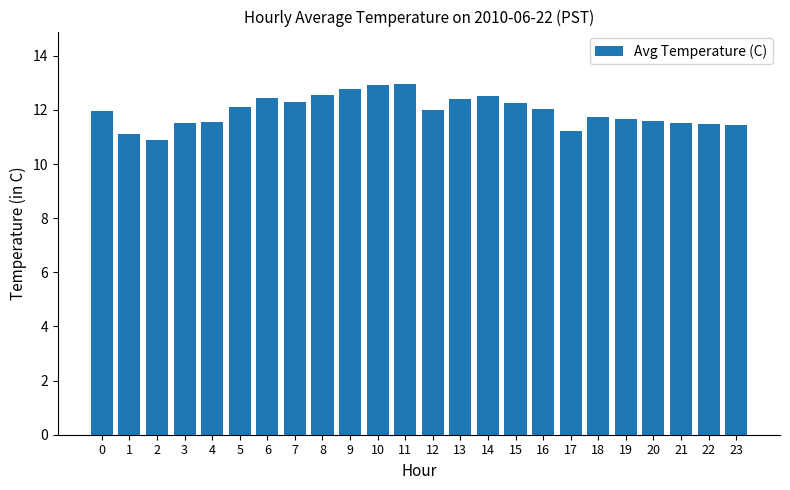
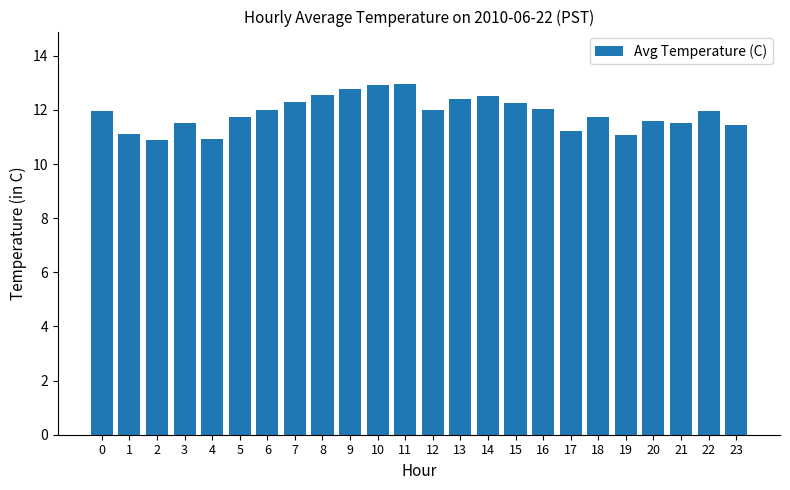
4: 11.6 -> 10.9
5: 12.1 -> 11.7
6: 12.5 -> 12.0
19: 11.7 -> 11.1
22: 11.5 -> 12.0
